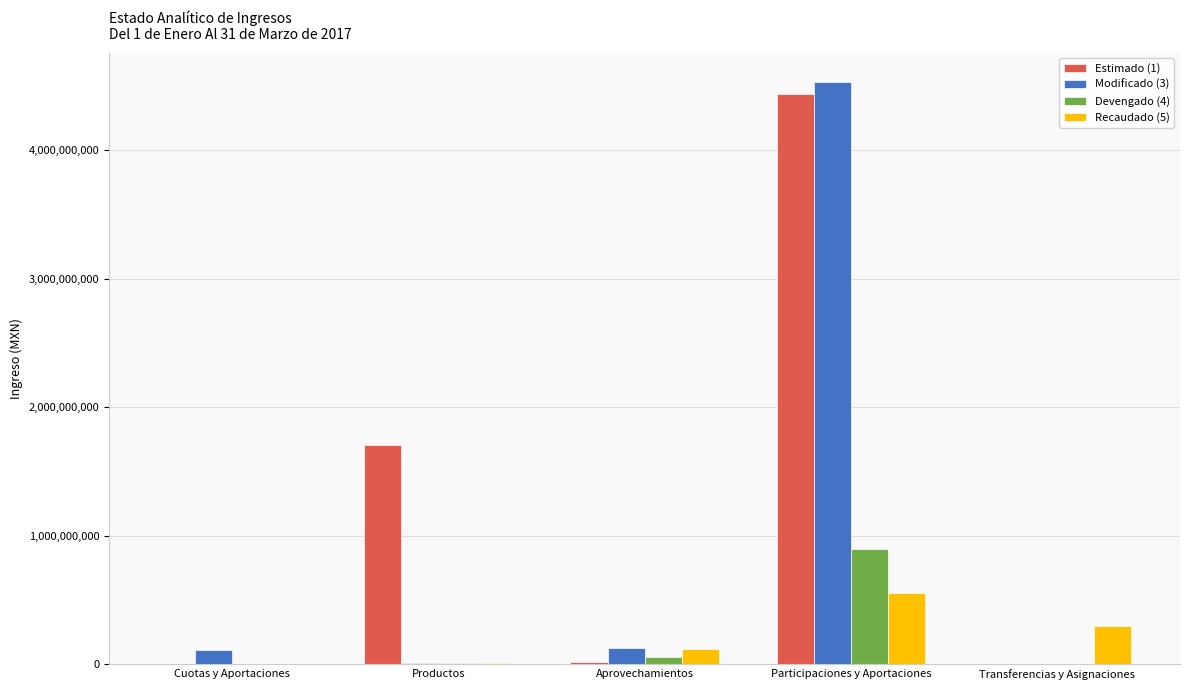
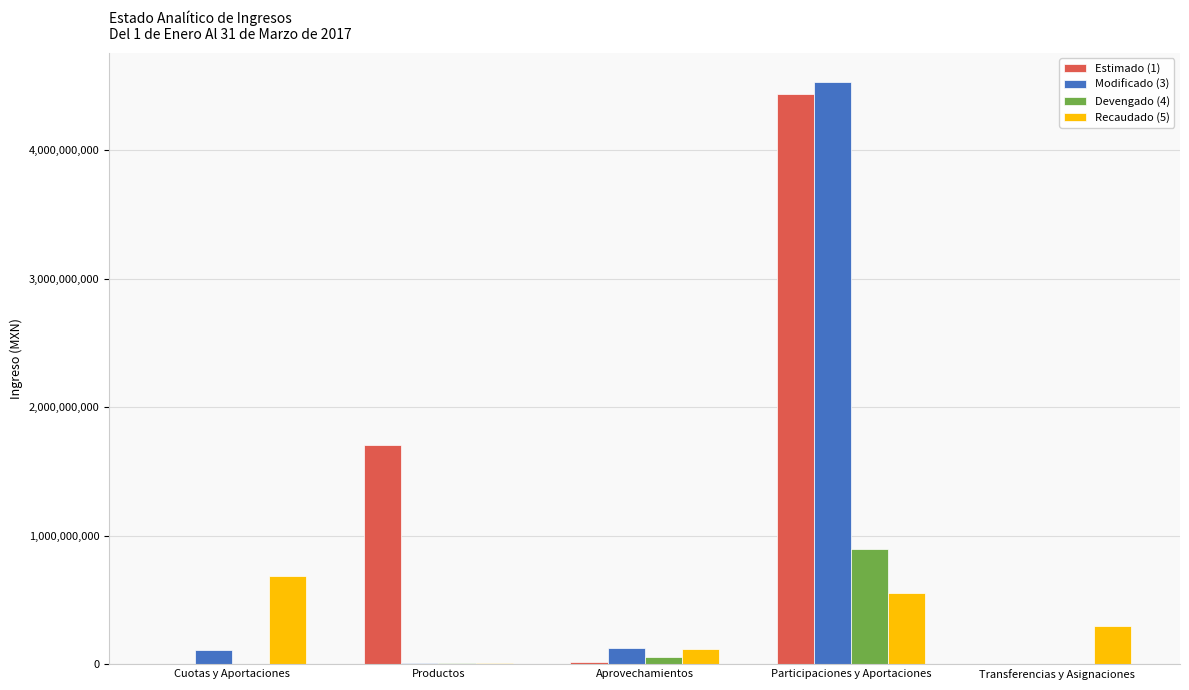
Recaudado (5), Cuotas y Aportaciones: 0 -> 690,000,000
